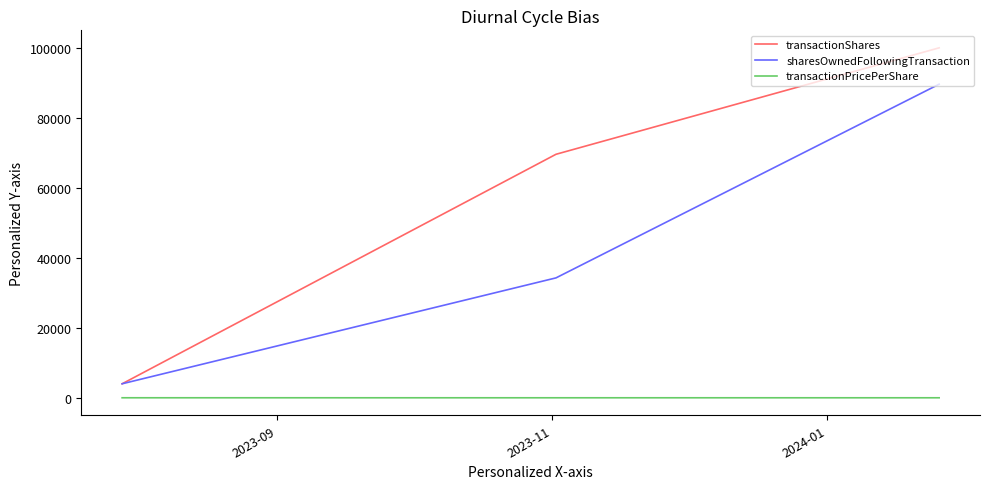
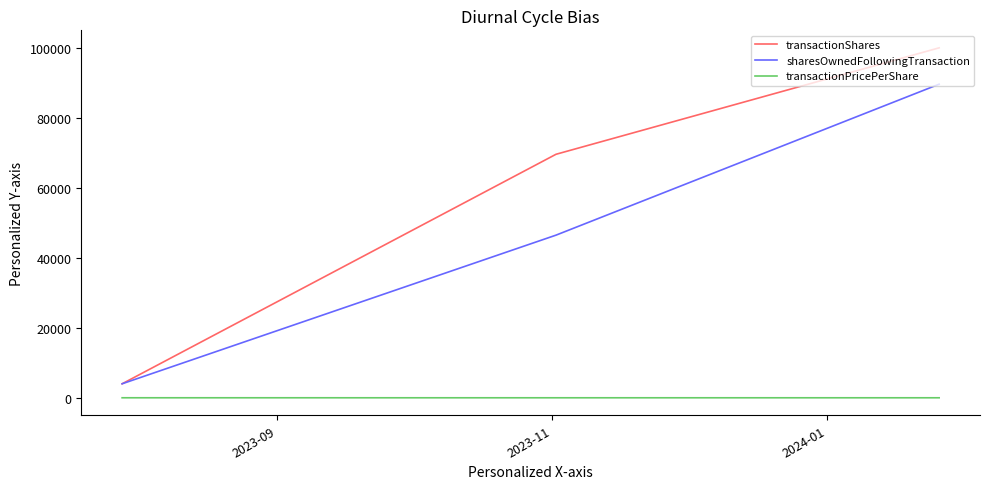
sharesOwnedFollowingTransaction, 2023-11: 34000 -> 46000
